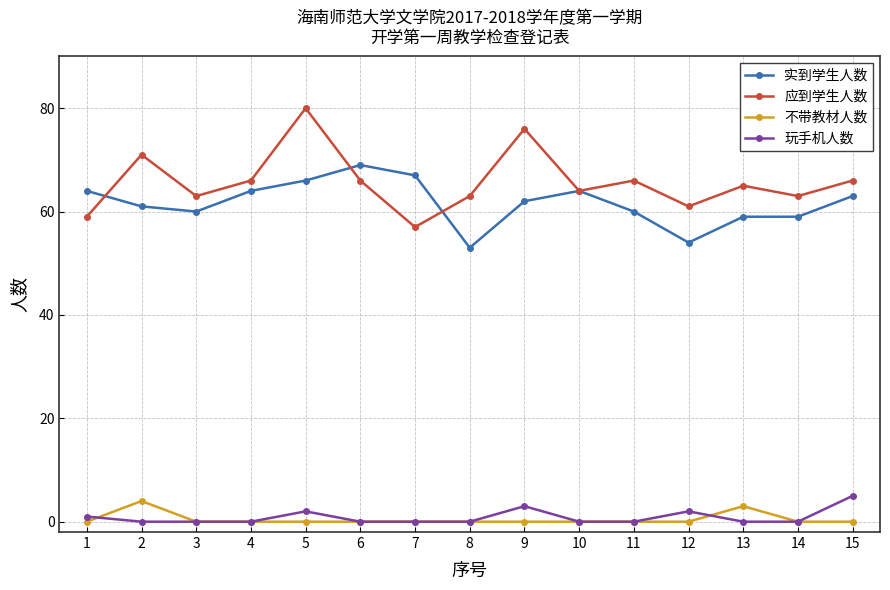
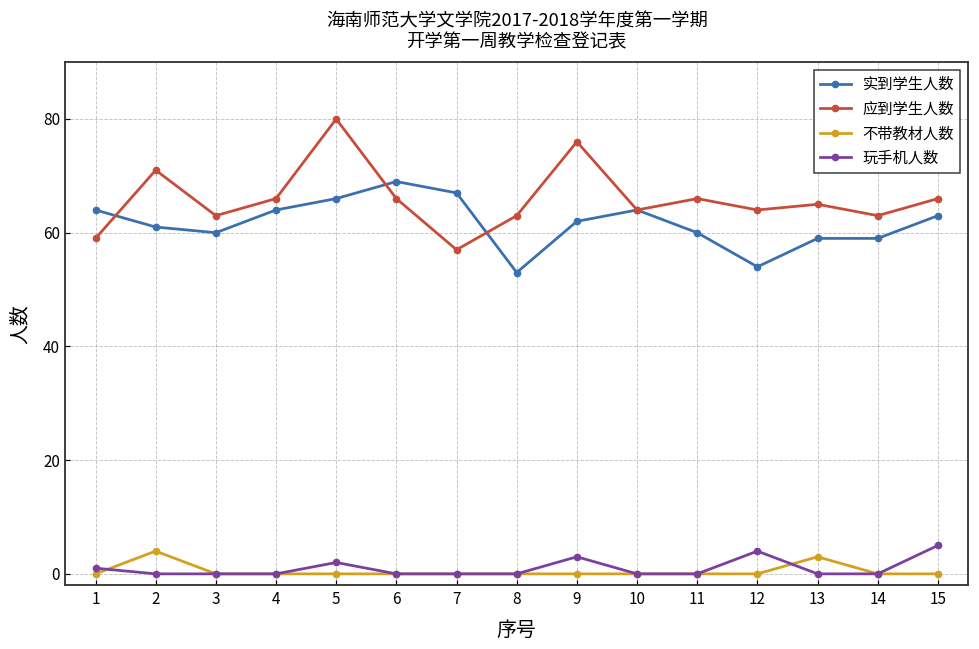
应到学生人数, 12: 61 -> 64
玩手机人数, 12: 2 -> 4
